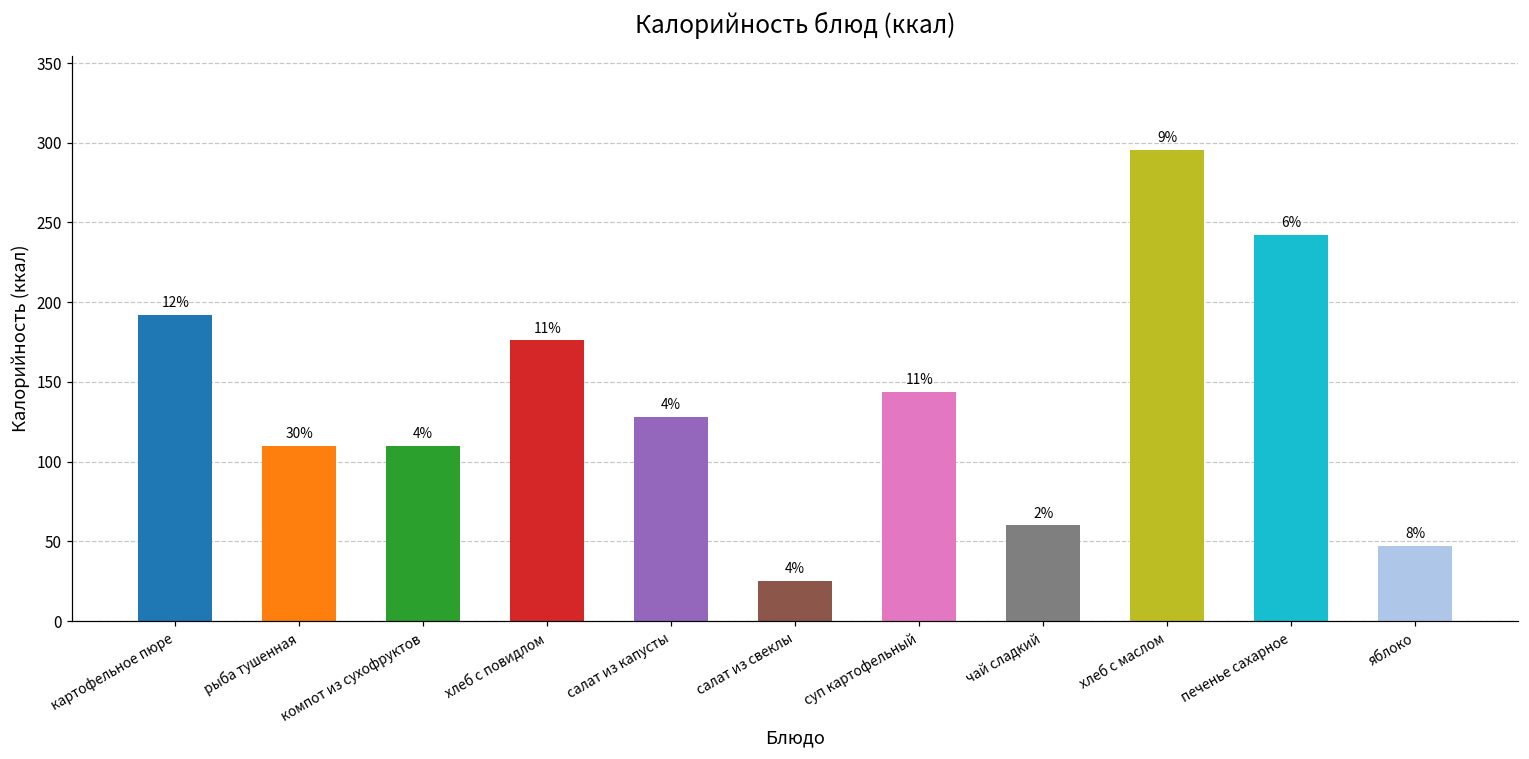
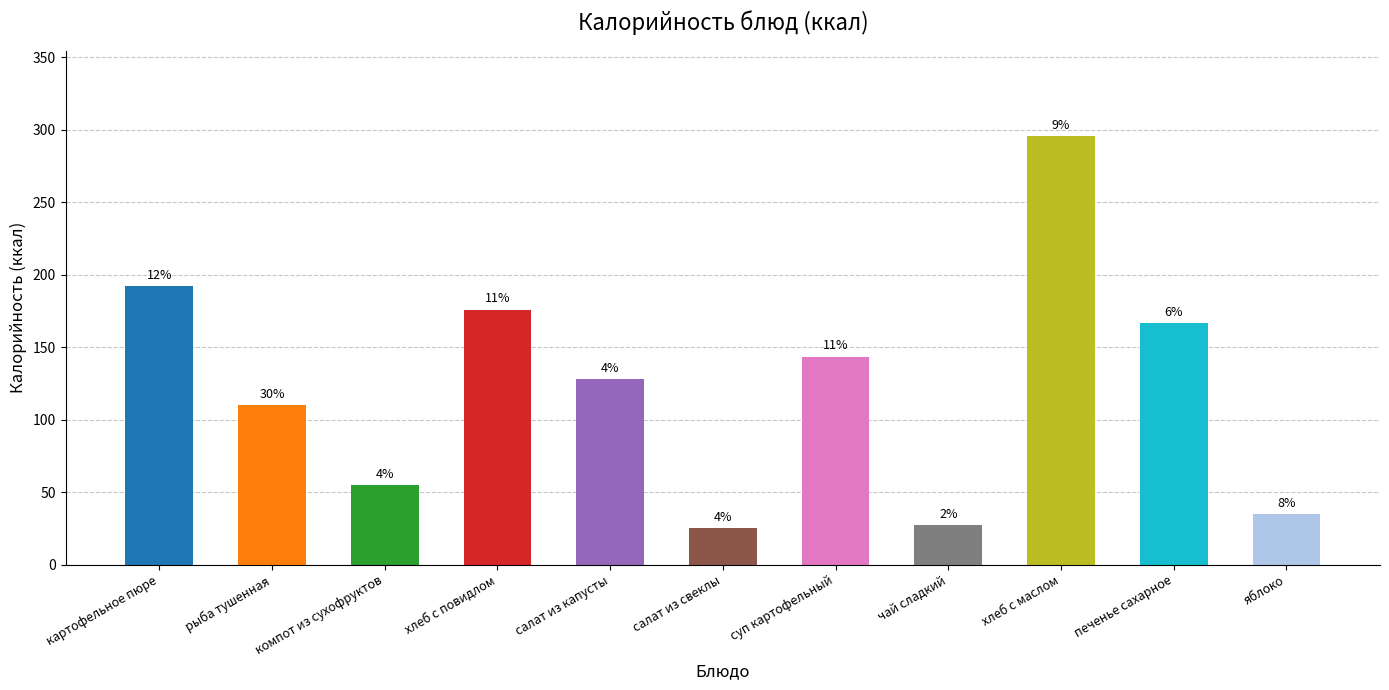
компот из сухофруктов: 110 -> 55
чай сладкий: 60 -> 27
печенье сахарное: 242 -> 167
яблоко: 47 -> 35
